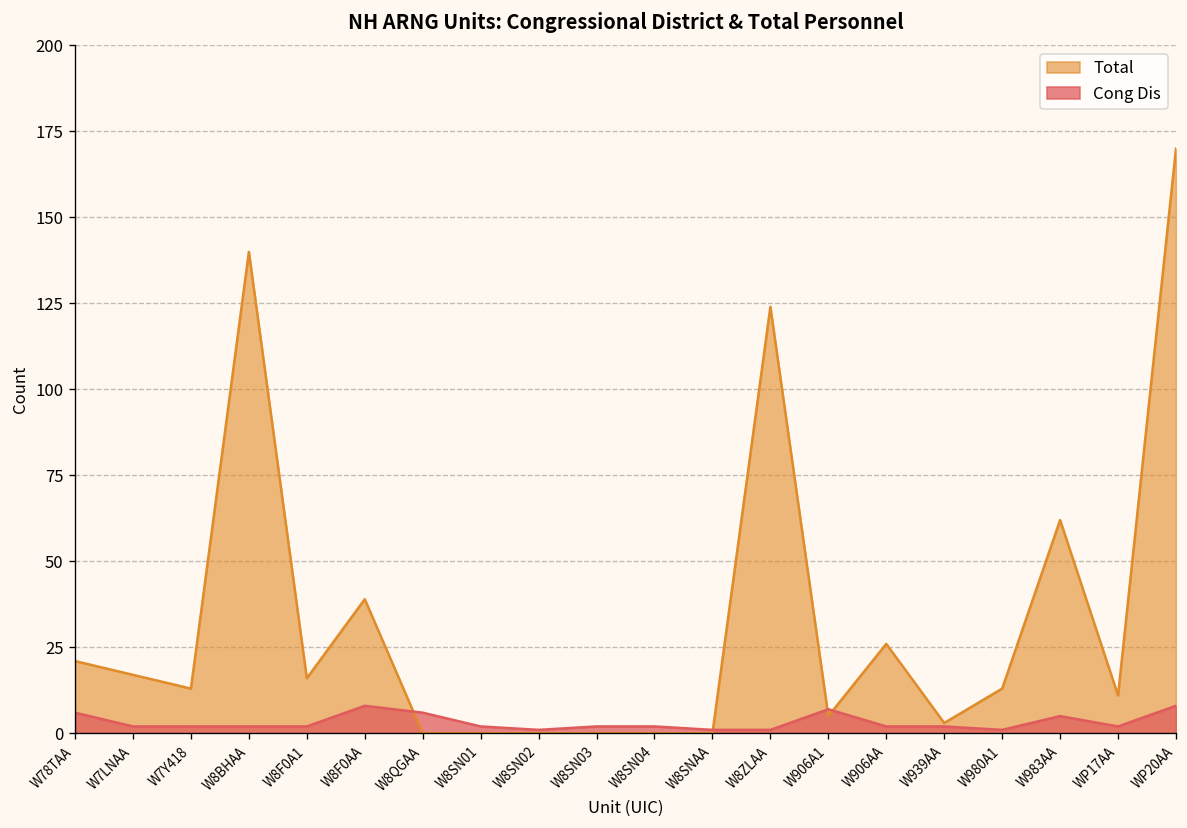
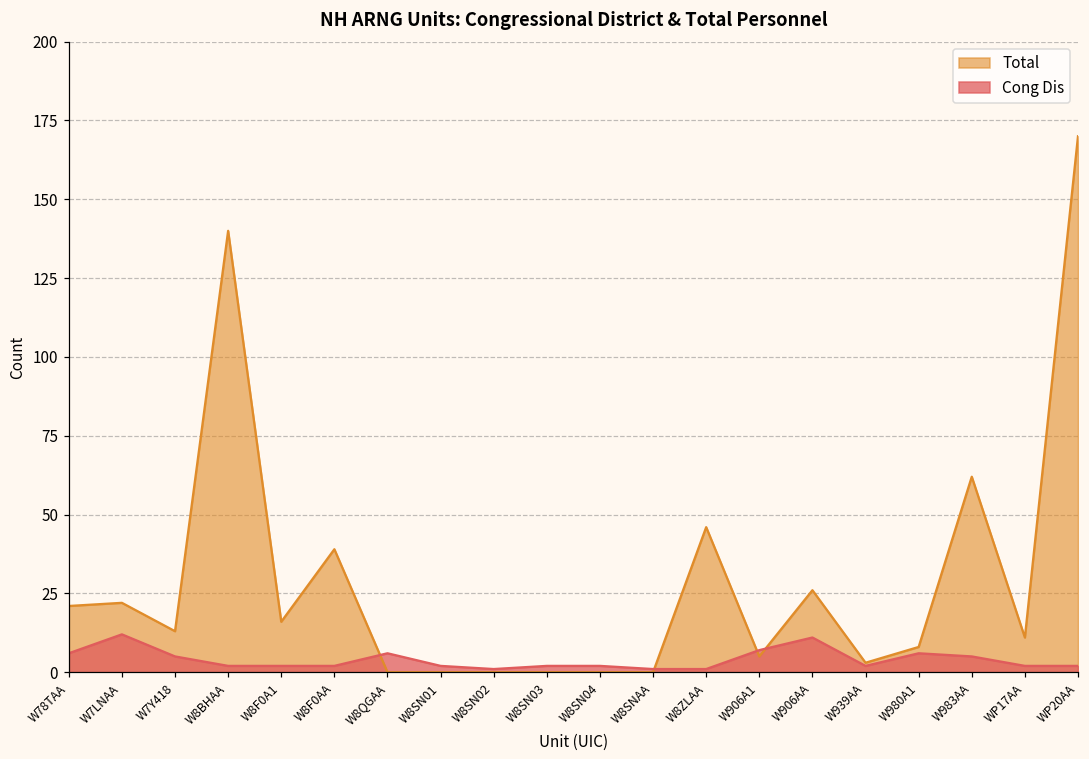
Total, W7LNAA: 17 -> 22
Cong Dis, W7LNAA: 2 -> 12
Cong Dis, W7Y418: 2 -> 5
Cong Dis, W8F0AA: 8 -> 2
Total, W8ZLAA: 124 -> 46
Cong Dis, W906AA: 2 -> 11
Total, W980A1: 13 -> 8
Cong Dis, W980A1: 1 -> 6
Cong Dis, WP20AA: 8 -> 2
